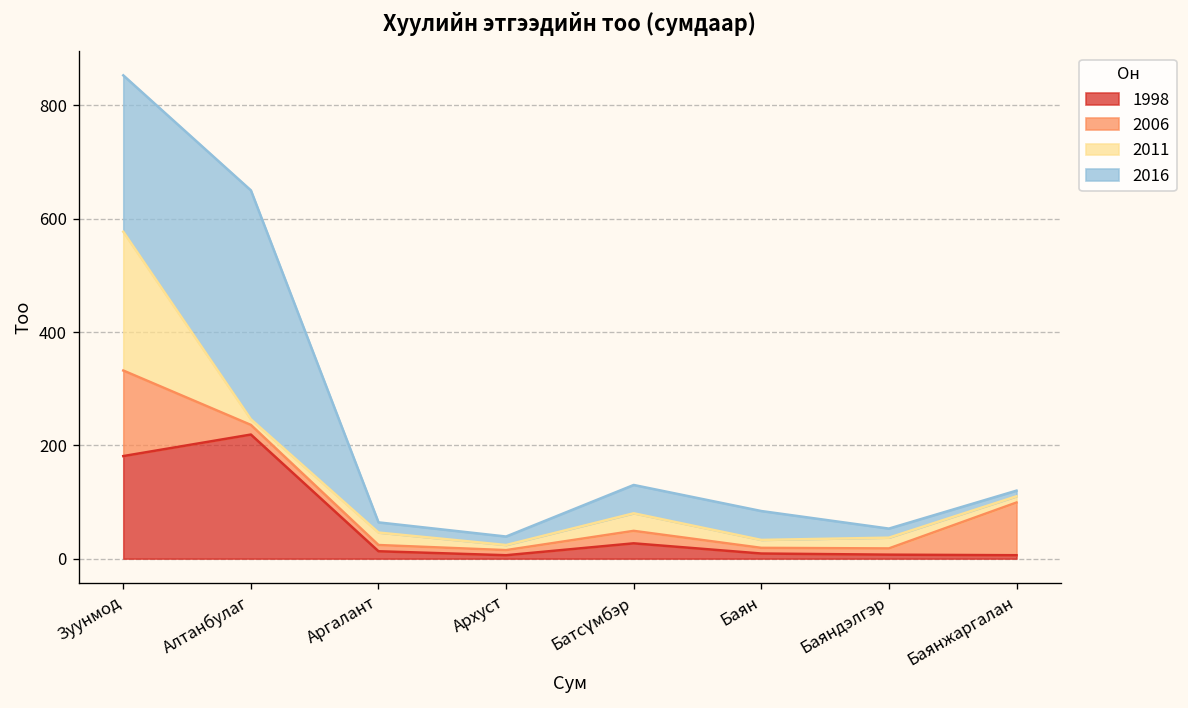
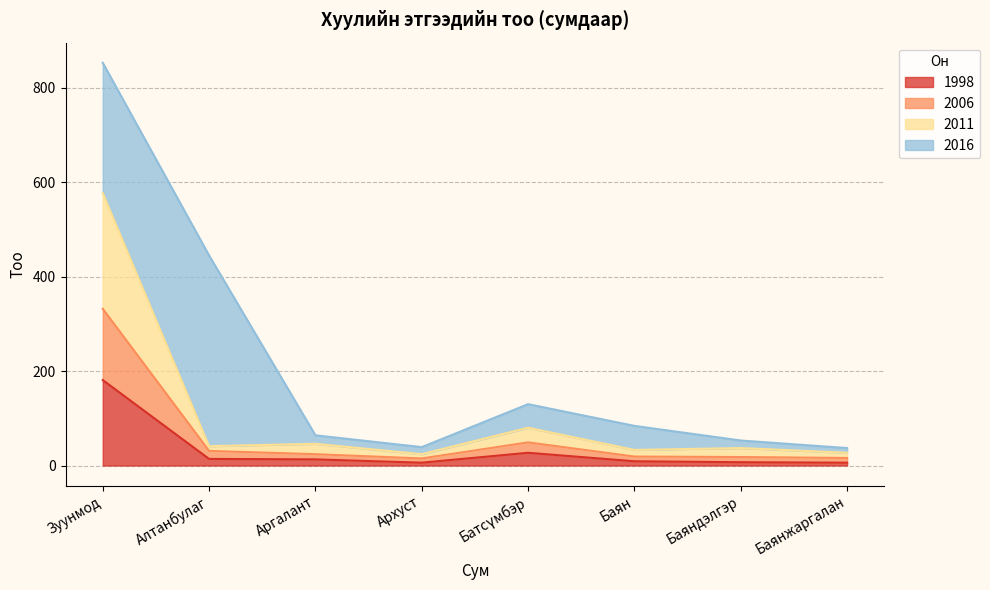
1998, Алтанбулаг: 220 -> 10
2006, Баянжаргалан: 90 -> 10
